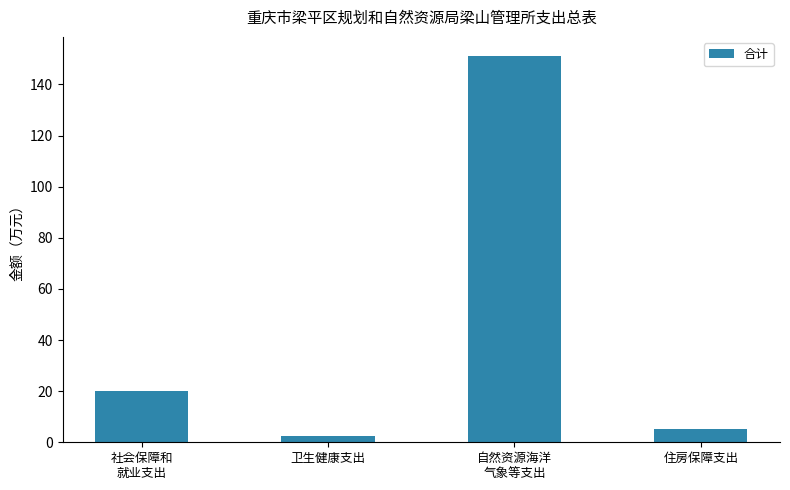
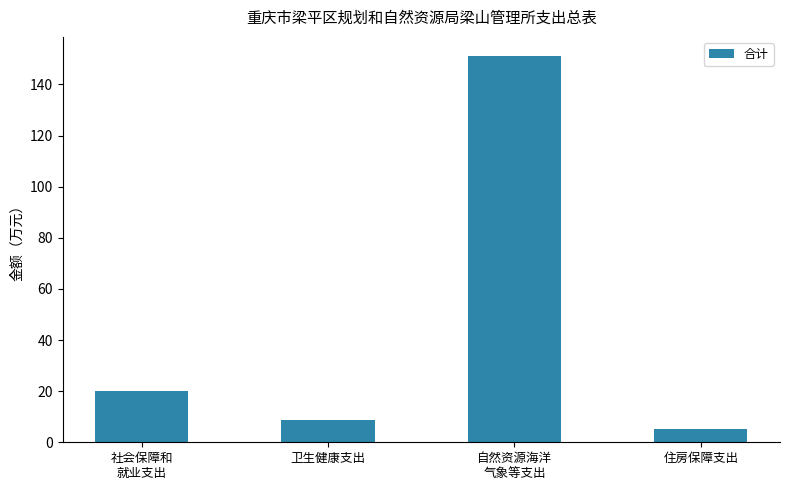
卫生健康支出: 3 -> 9
